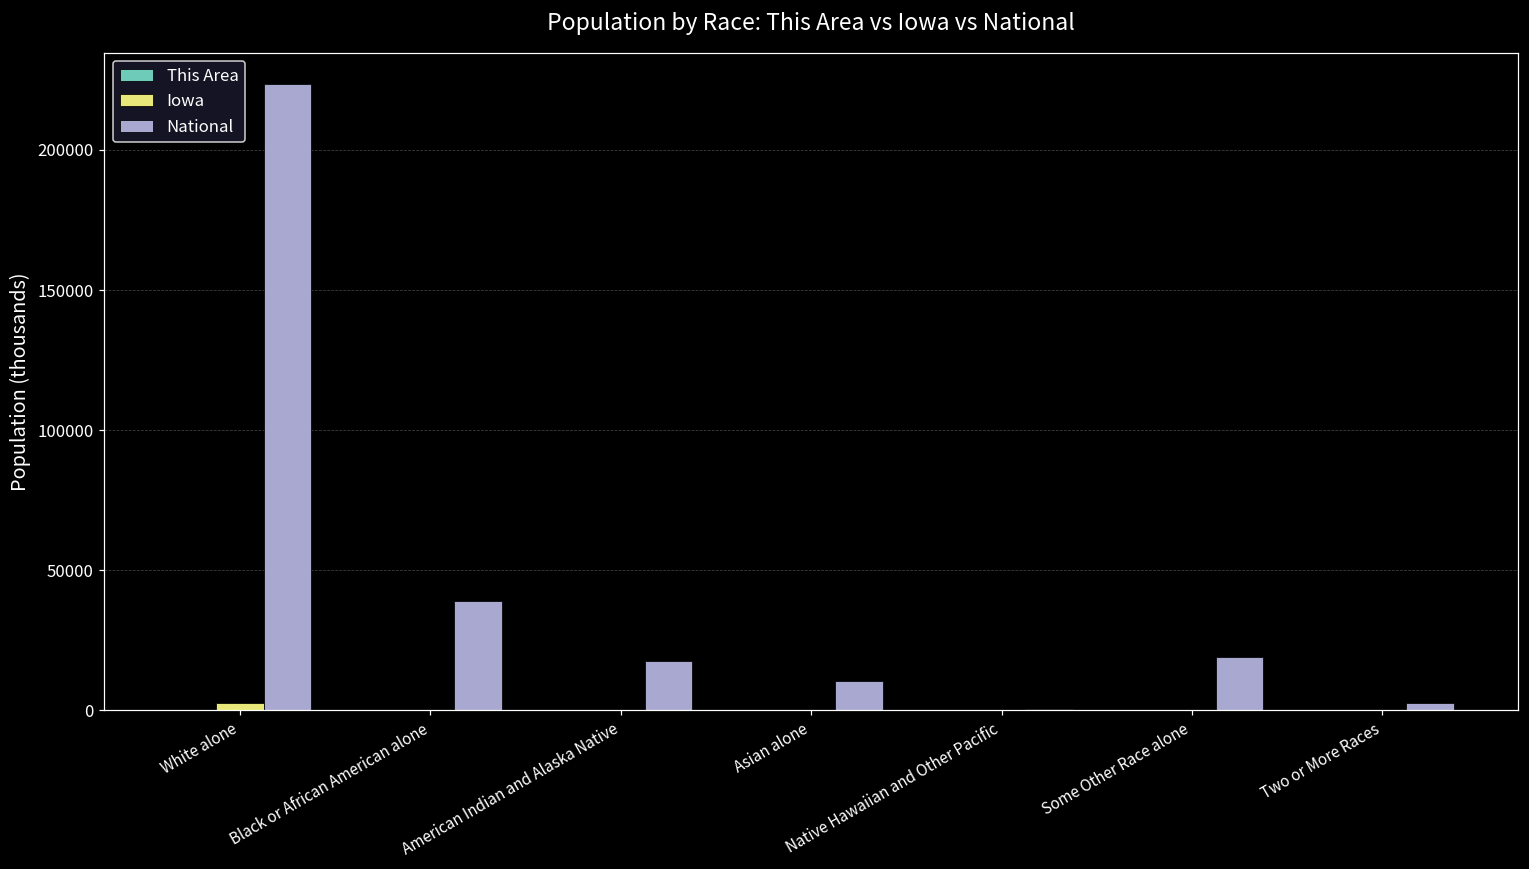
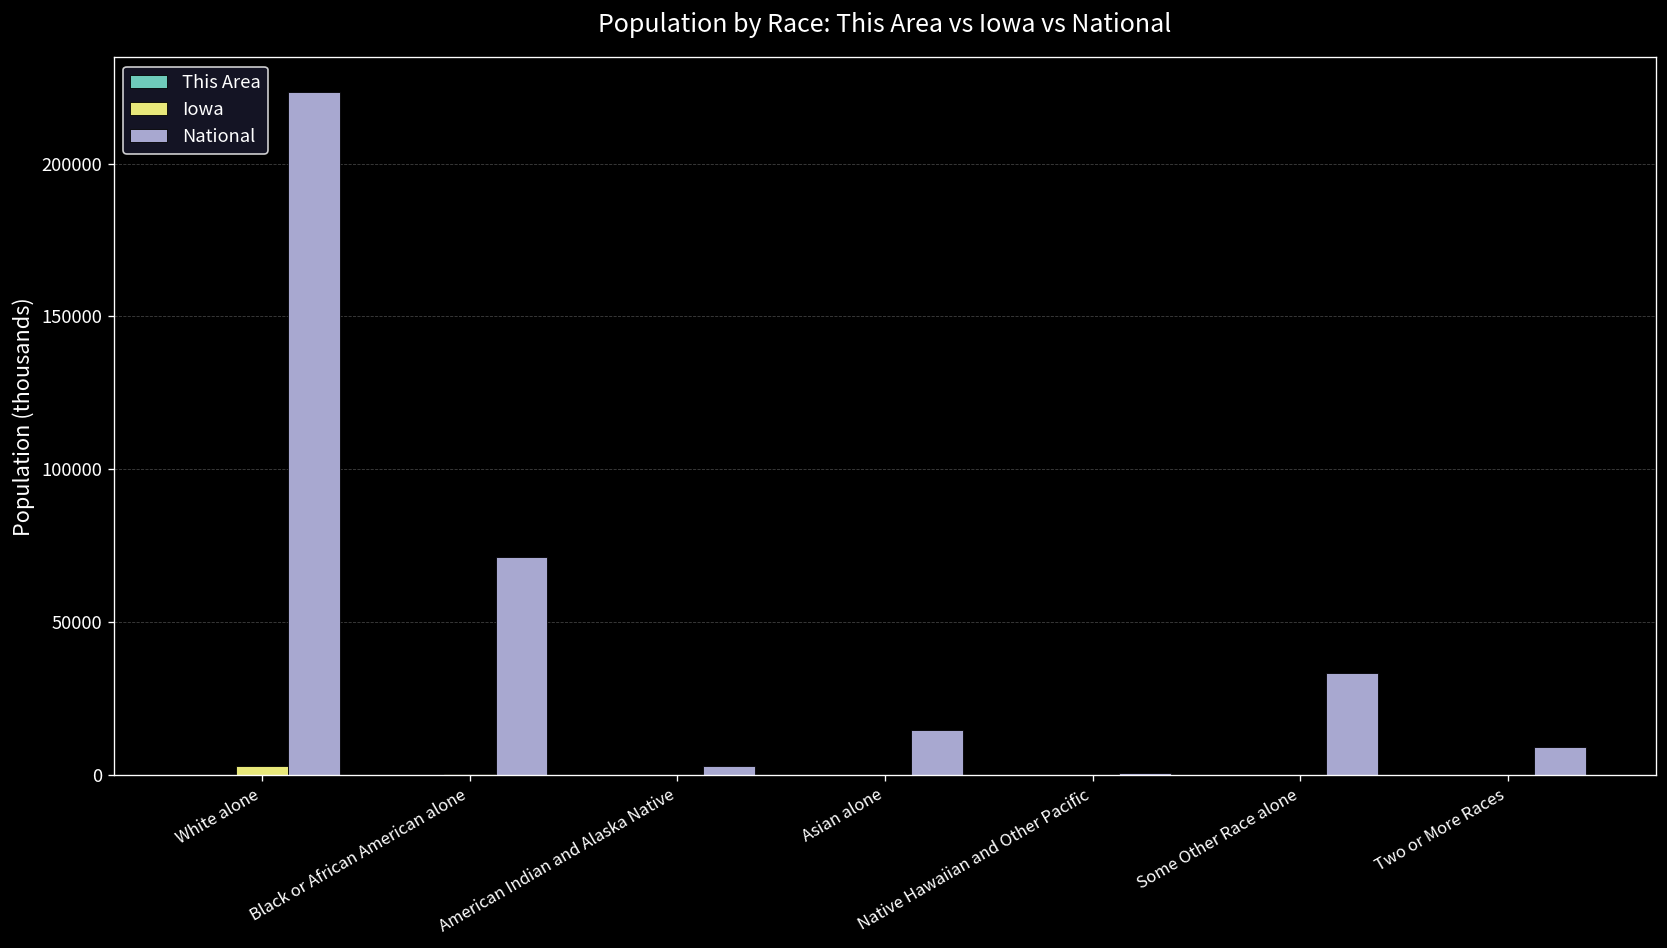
National, Black or African American alone: 39000 -> 71000
National, American Indian and Alaska Native: 18000 -> 3000
National, Asian alone: 10000 -> 15000
National, Some Other Race alone: 19000 -> 33000
National, Two or More Races: 3000 -> 9000
